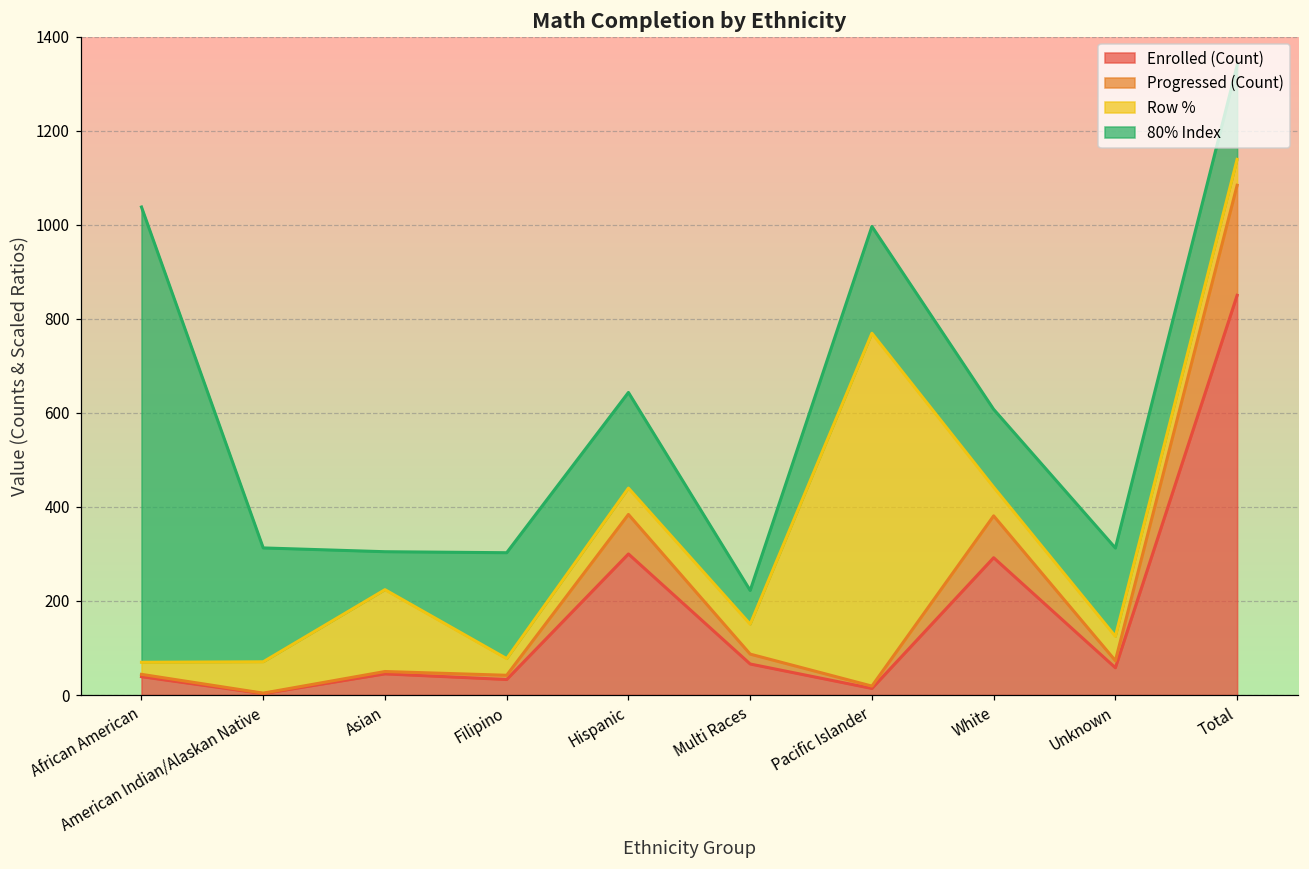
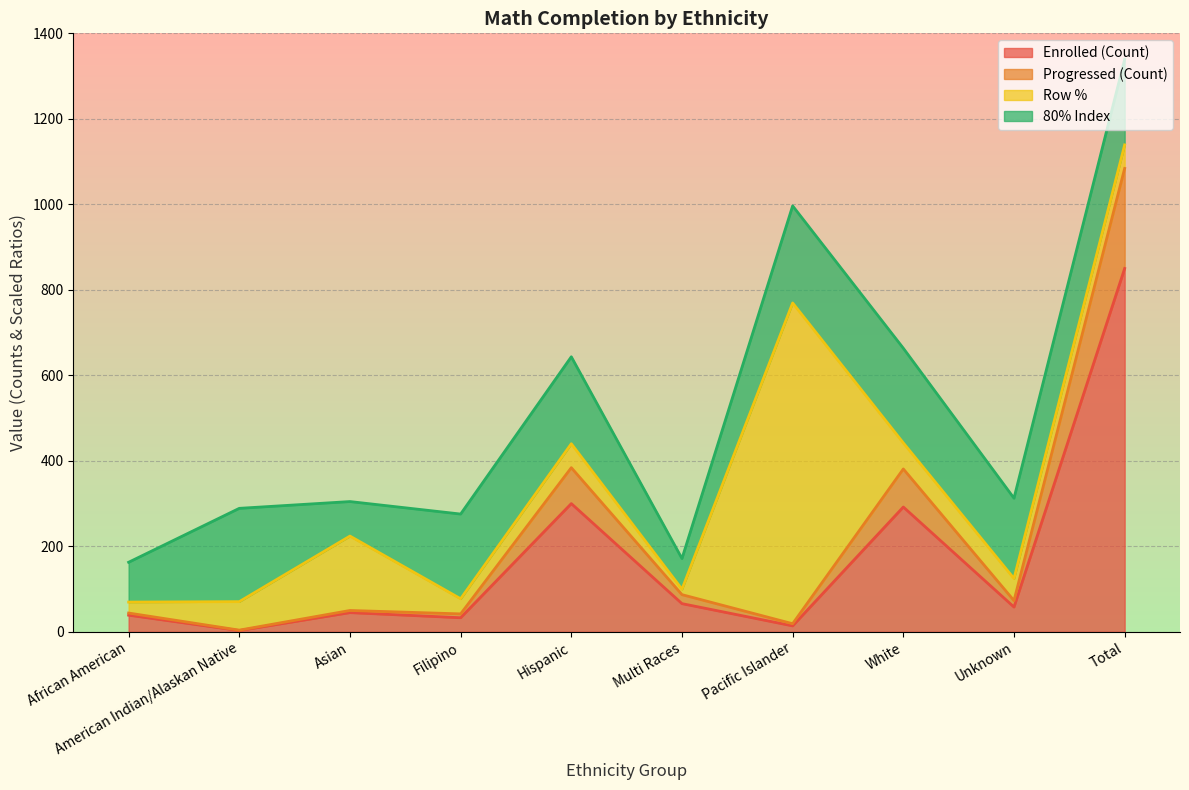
80% Index, African American: 970 -> 90
80% Index, American Indian/Alaskan Native: 240 -> 220
80% Index, Filipino: 230 -> 200
Row %, Multi Races: 60 -> 10
80% Index, White: 170 -> 220
